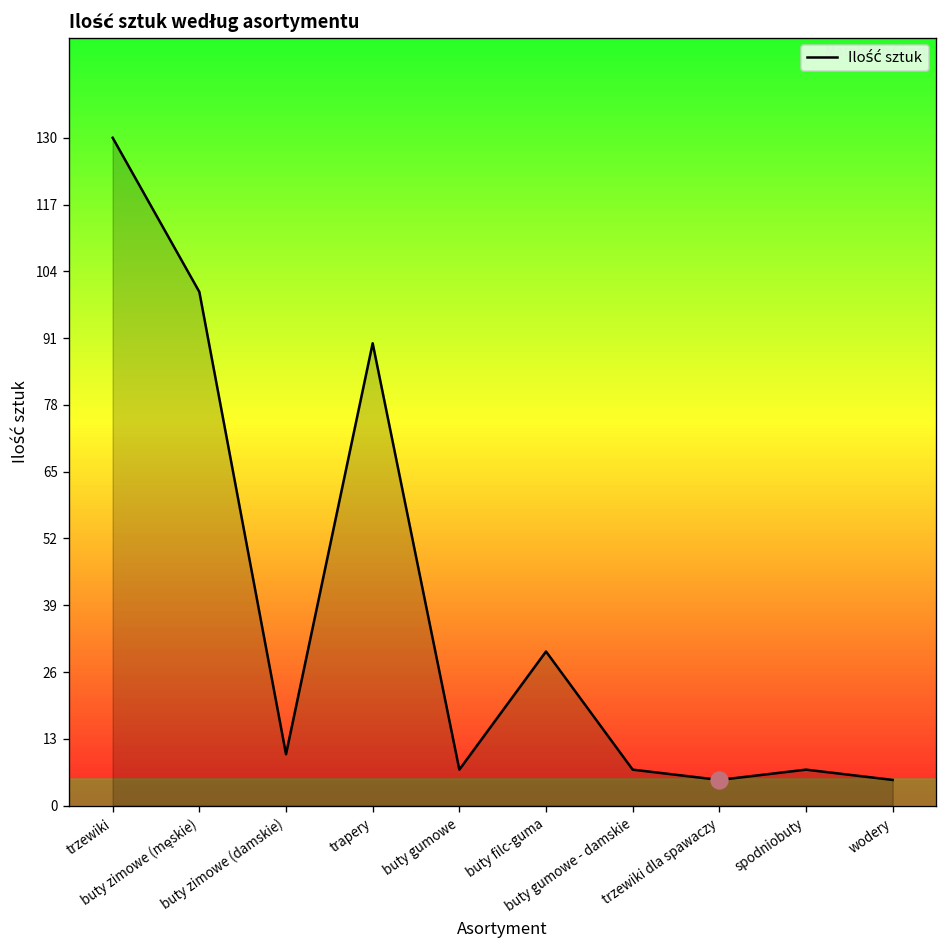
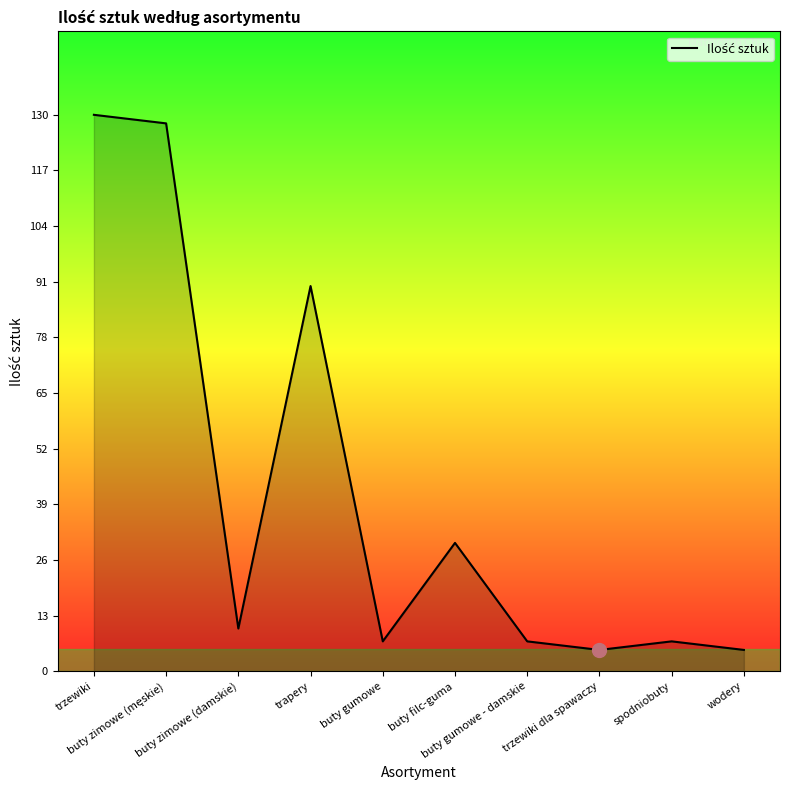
Ilość sztuk, buty zimowe (męskie): 100 -> 128
